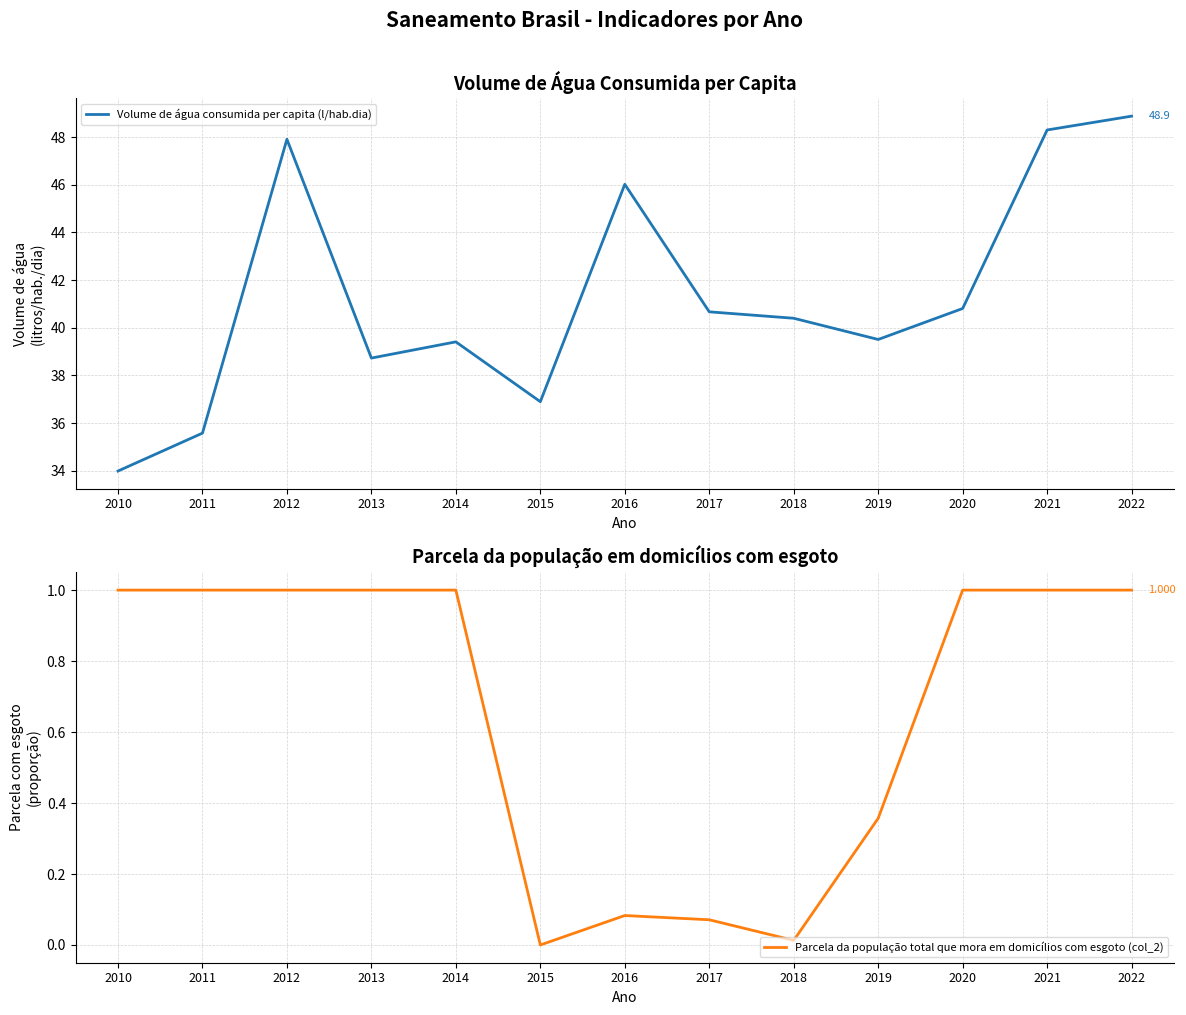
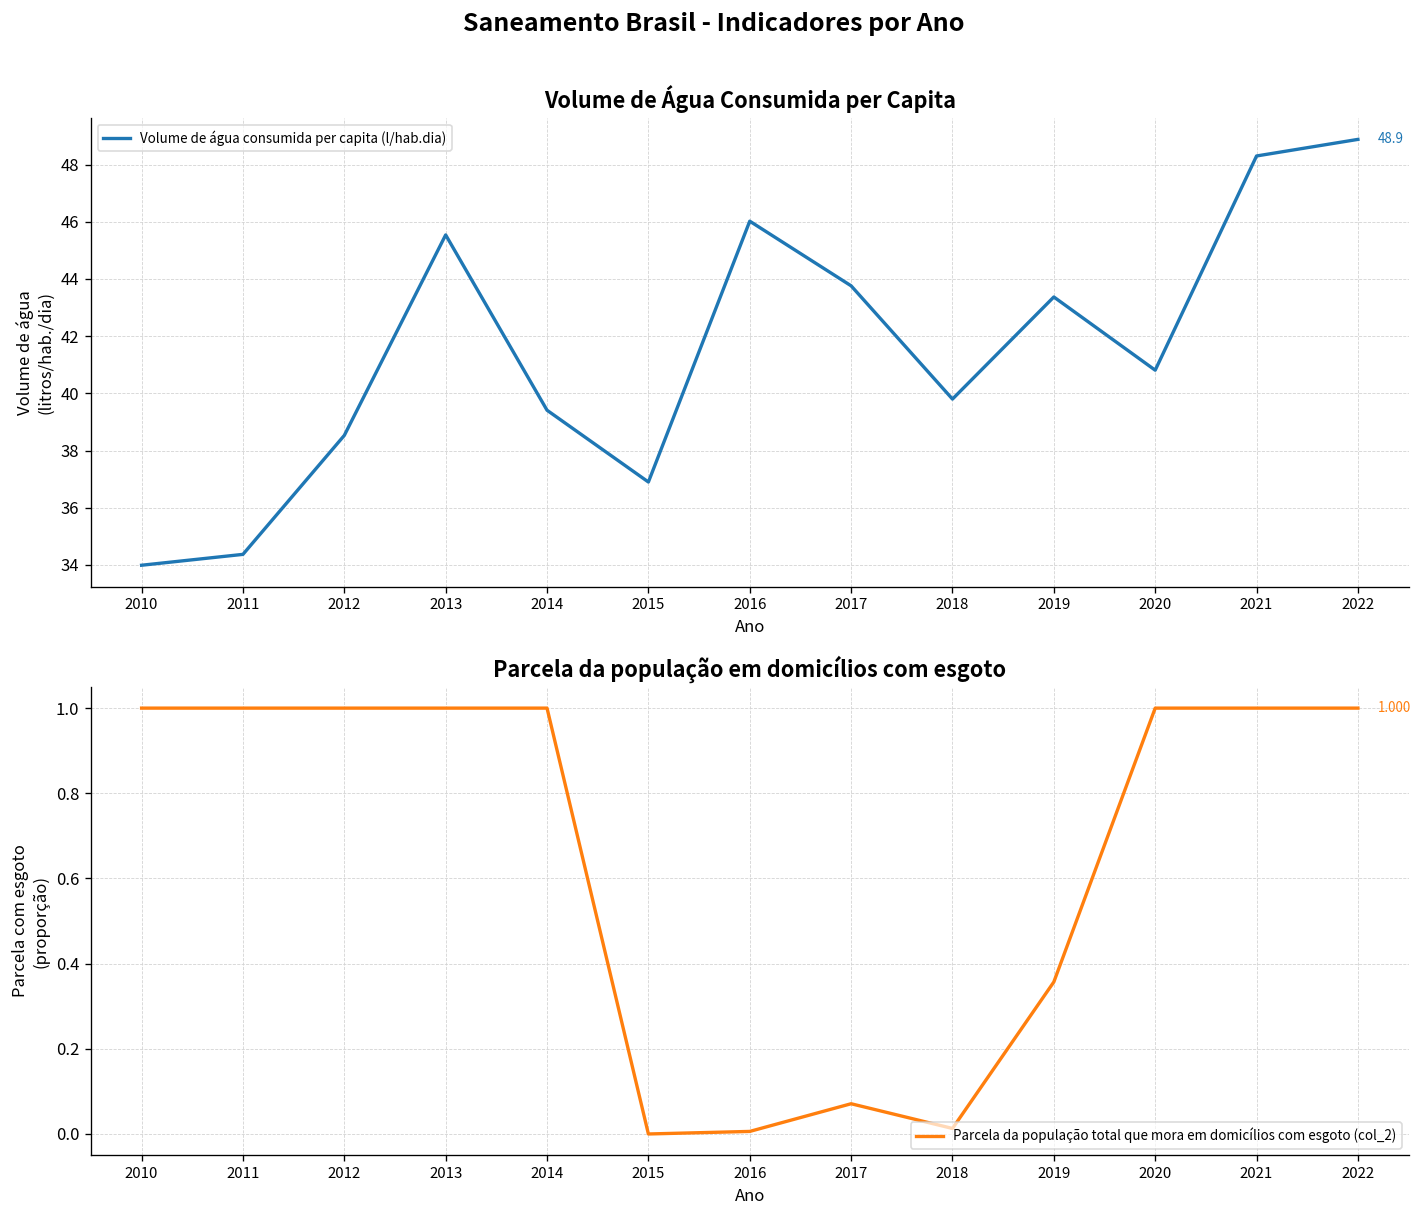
Volume de Água Consumida per Capita, 2011: 35.6 -> 34.4
Volume de Água Consumida per Capita, 2012: 47.9 -> 38.5
Volume de Água Consumida per Capita, 2013: 38.7 -> 45.5
Volume de Água Consumida per Capita, 2017: 40.7 -> 43.8
Volume de Água Consumida per Capita, 2018: 40.4 -> 39.8
Volume de Água Consumida per Capita, 2019: 39.5 -> 43.4
Parcela da população em domicílios com esgoto, 2016: 0.08 -> 0.01
